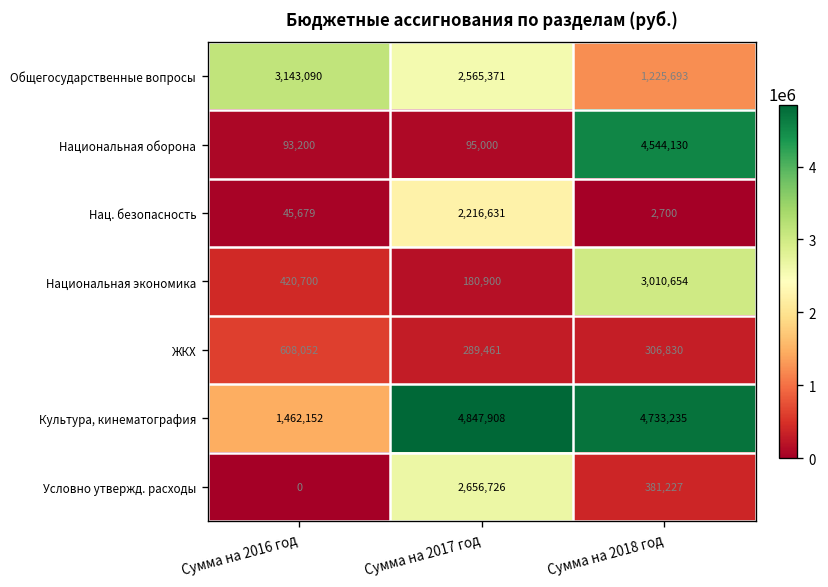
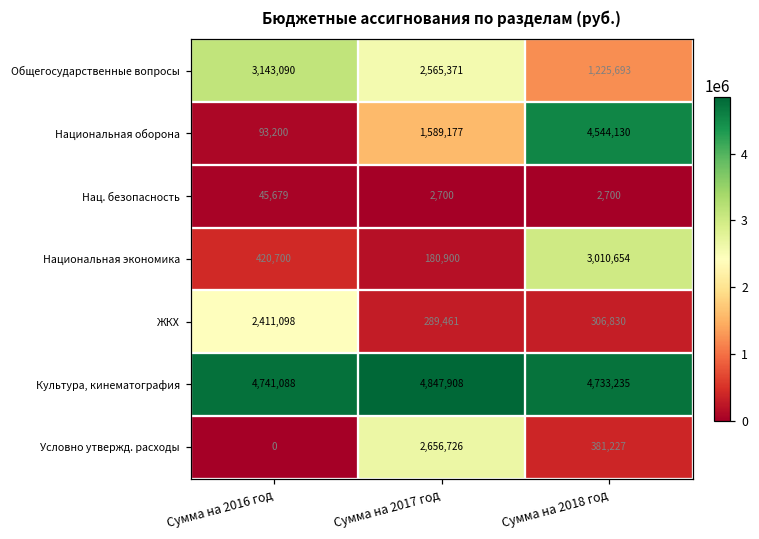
Национальная оборона, Сумма на 2017 год: 95,000 -> 1,589,177
Нац. безопасность, Сумма на 2017 год: 2,216,631 -> 2,700
ЖКХ, Сумма на 2016 год: 608,052 -> 2,411,098
Культура, кинематография, Сумма на 2016 год: 1,462,152 -> 4,741,088
